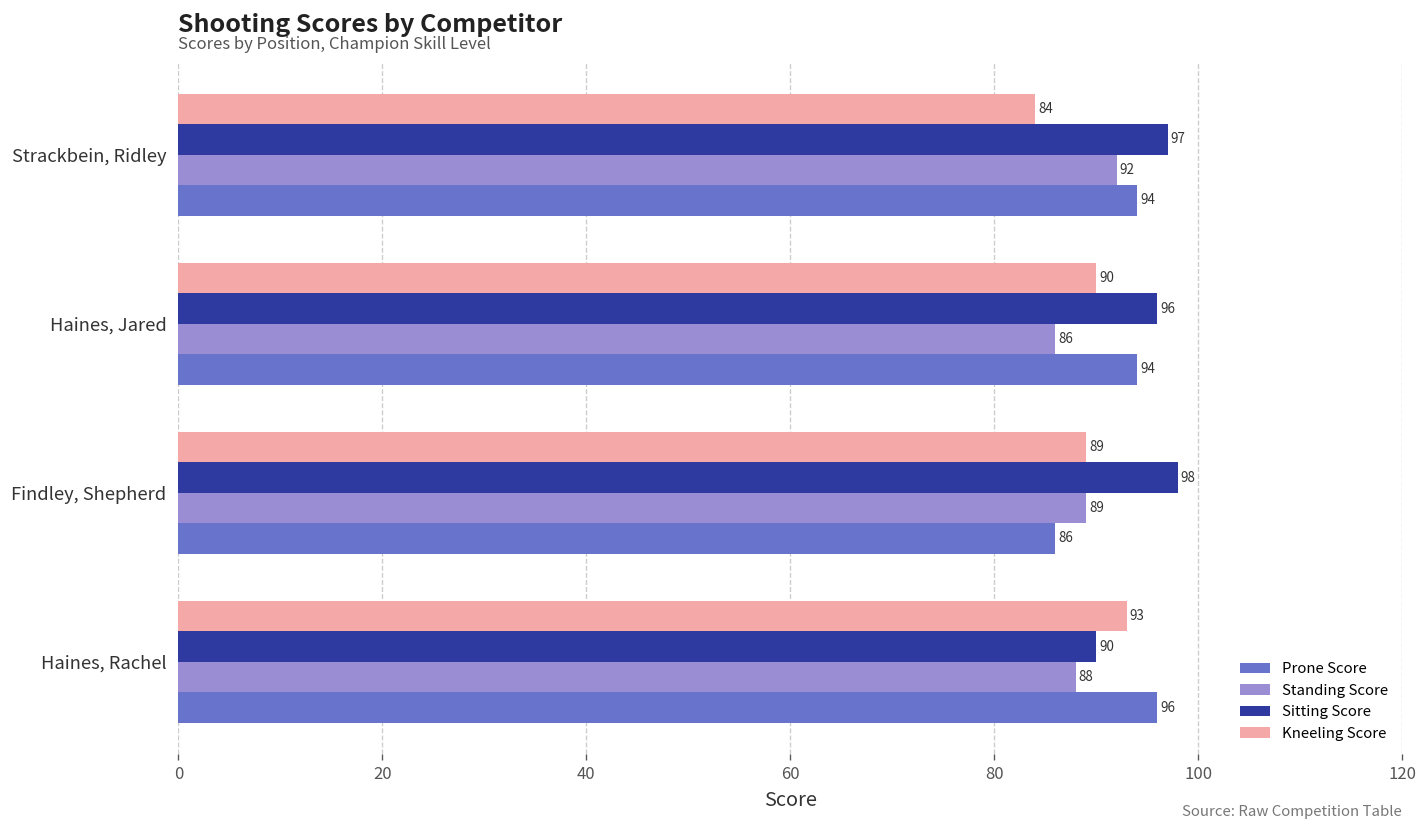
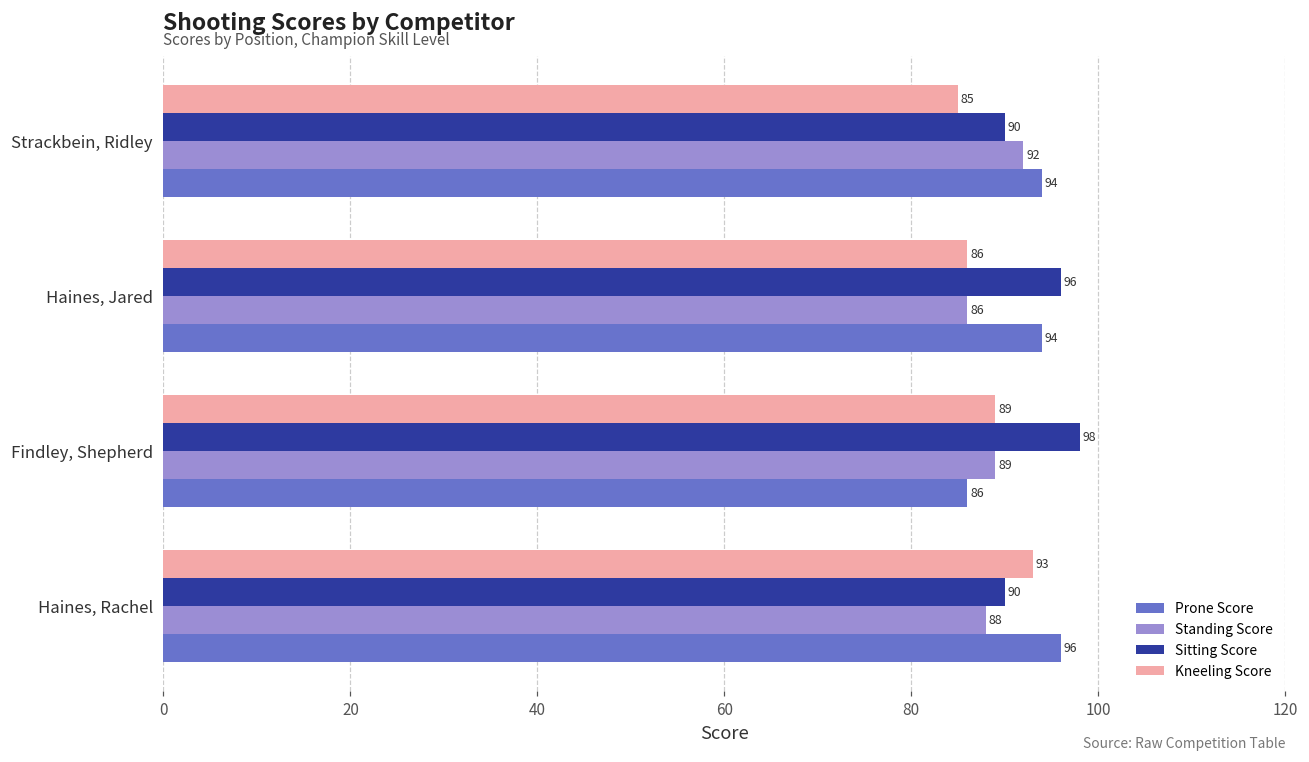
Kneeling Score, Strackbein, Ridley: 84 -> 85
Sitting Score, Strackbein, Ridley: 97 -> 90
Kneeling Score, Haines, Jared: 90 -> 86
